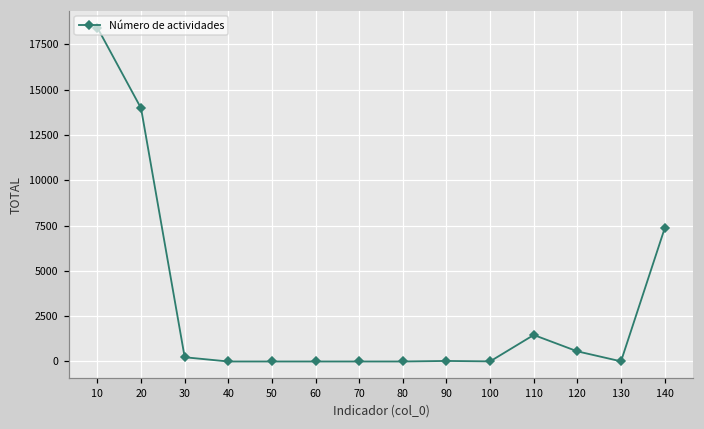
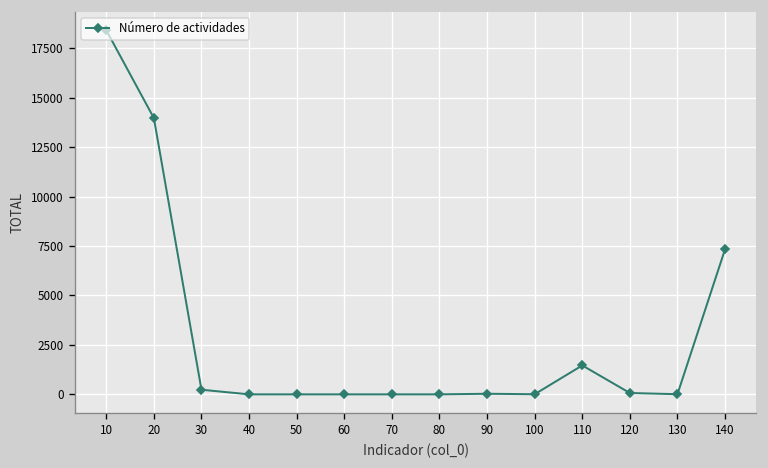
120: 600 -> 100
